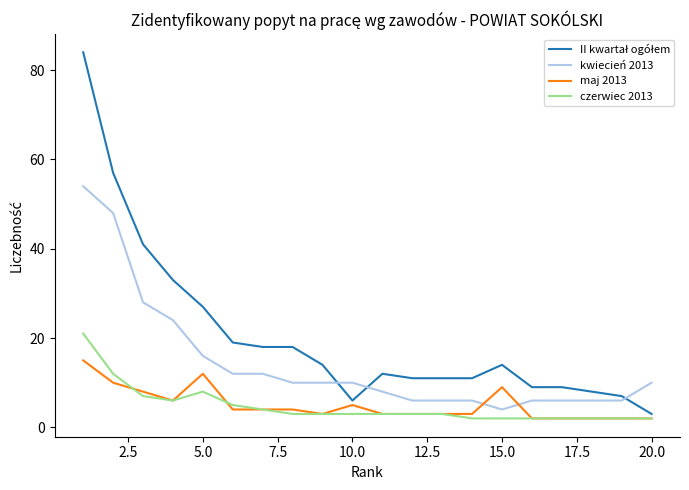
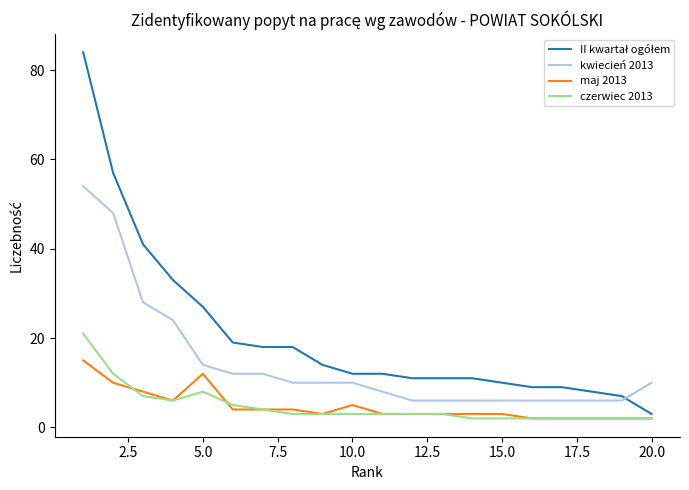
kwiecień 2013, 5.0: 16 -> 14
II kwartał ogółem, 10.0: 6 -> 12
II kwartał ogółem, 15.0: 14 -> 10
kwiecień 2013, 15.0: 4 -> 6
maj 2013, 15.0: 9 -> 3
